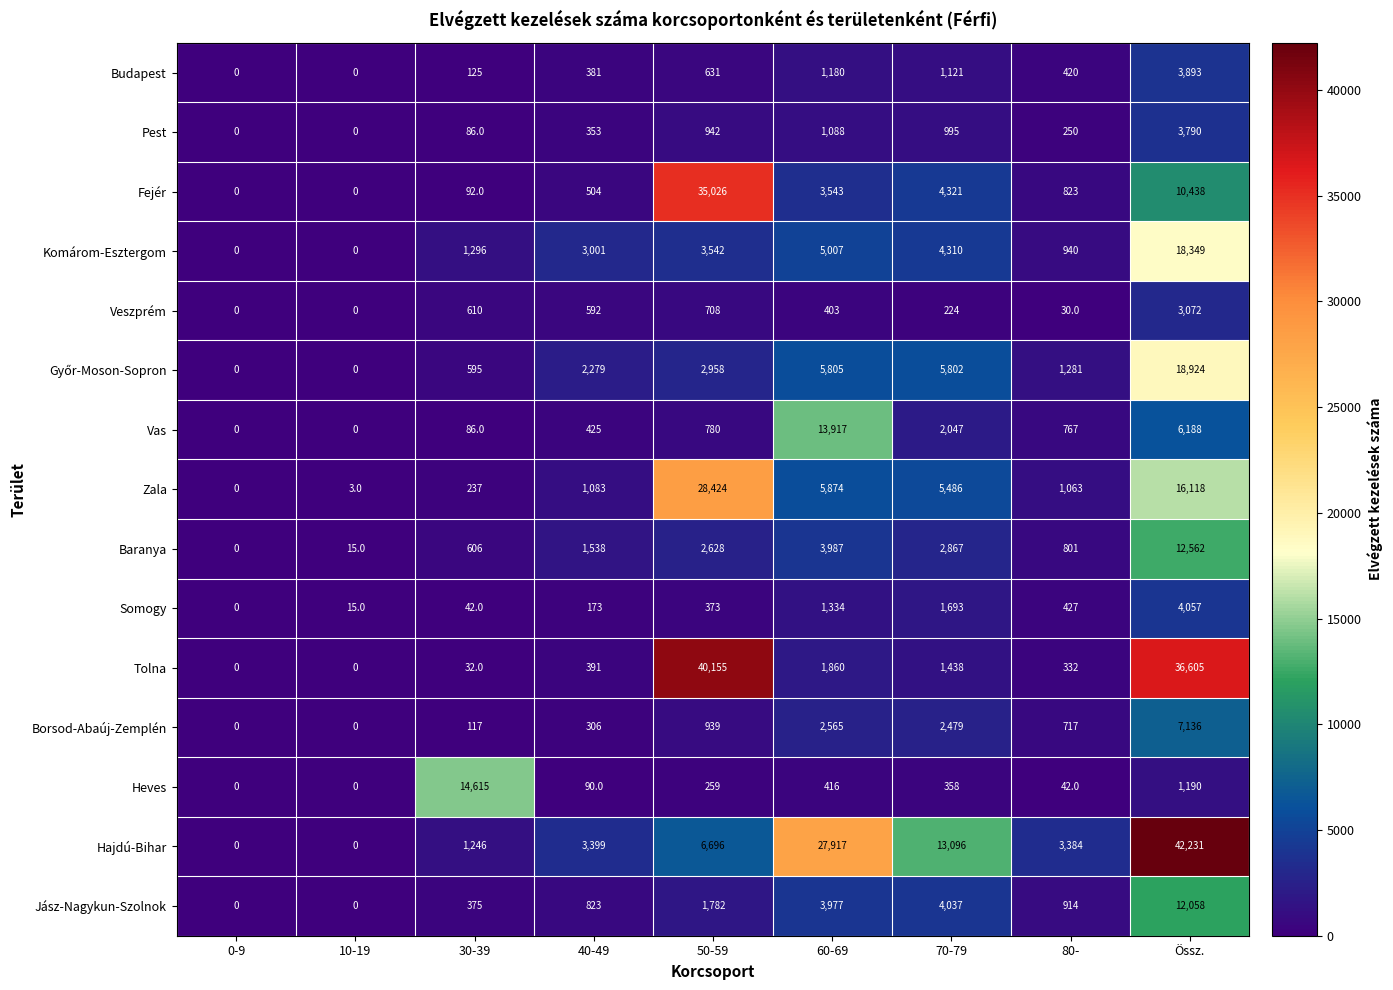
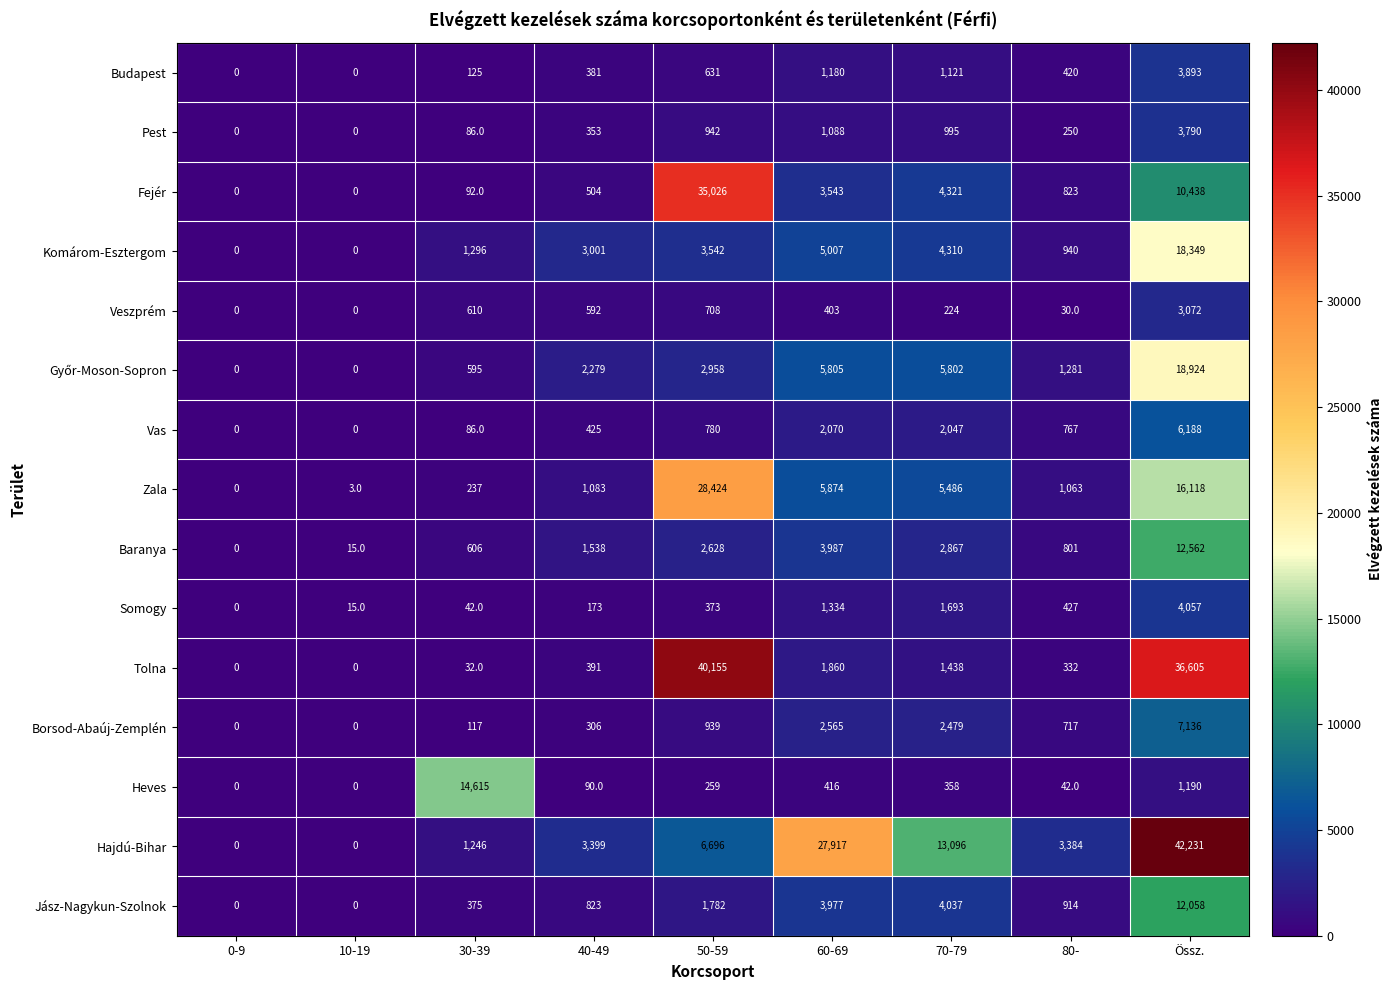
Vas, 60-69: 13,917 -> 2,070
